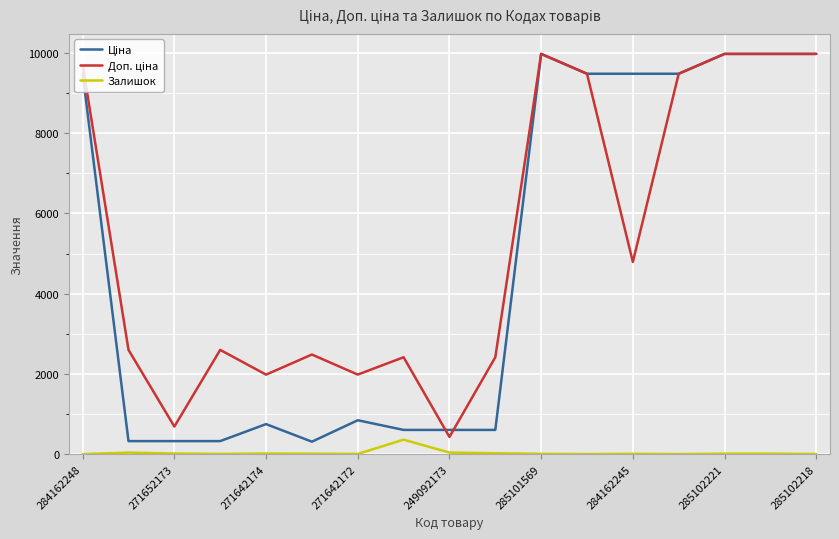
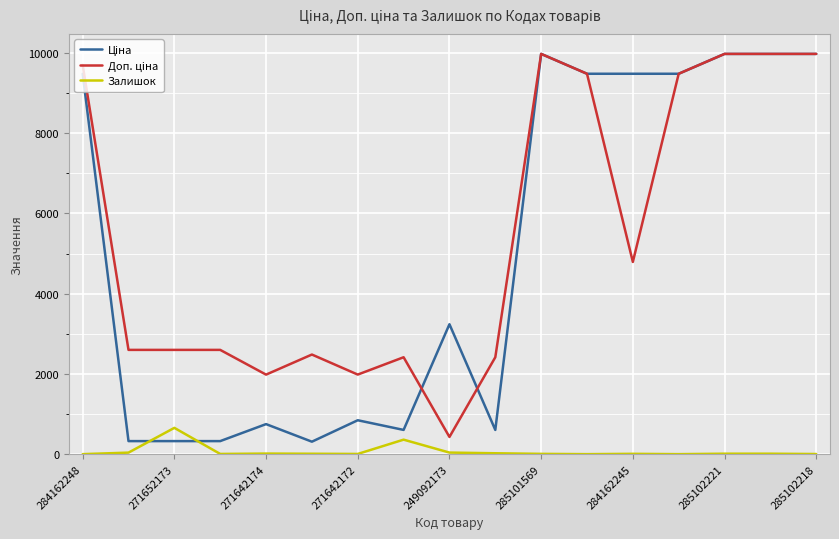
Доп. ціна, 271652173: 700 -> 2600
Залишок, 271652173: 0 -> 700
Ціна, 249092173: 600 -> 3200
